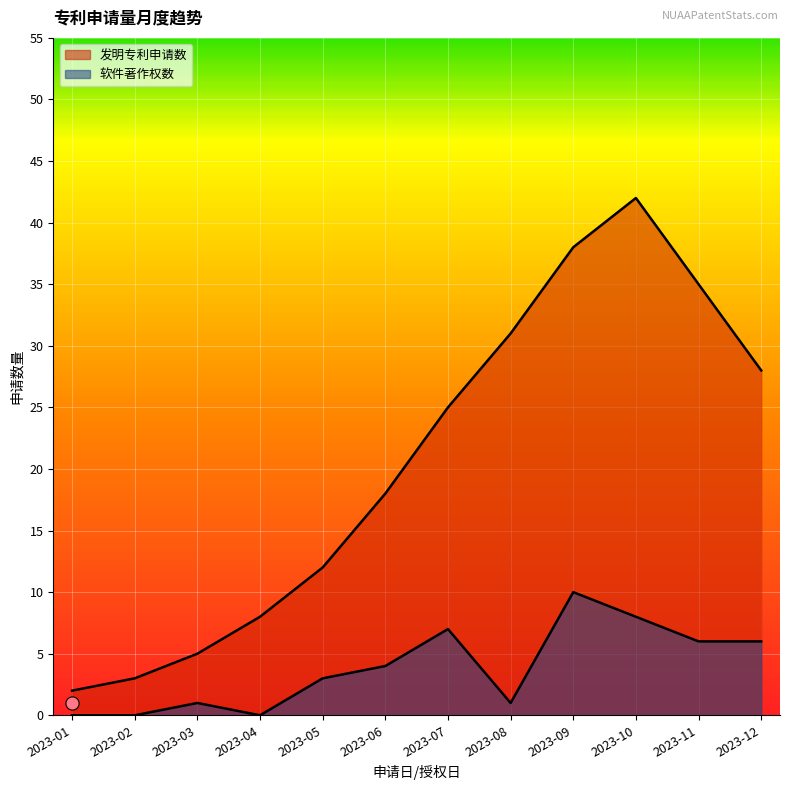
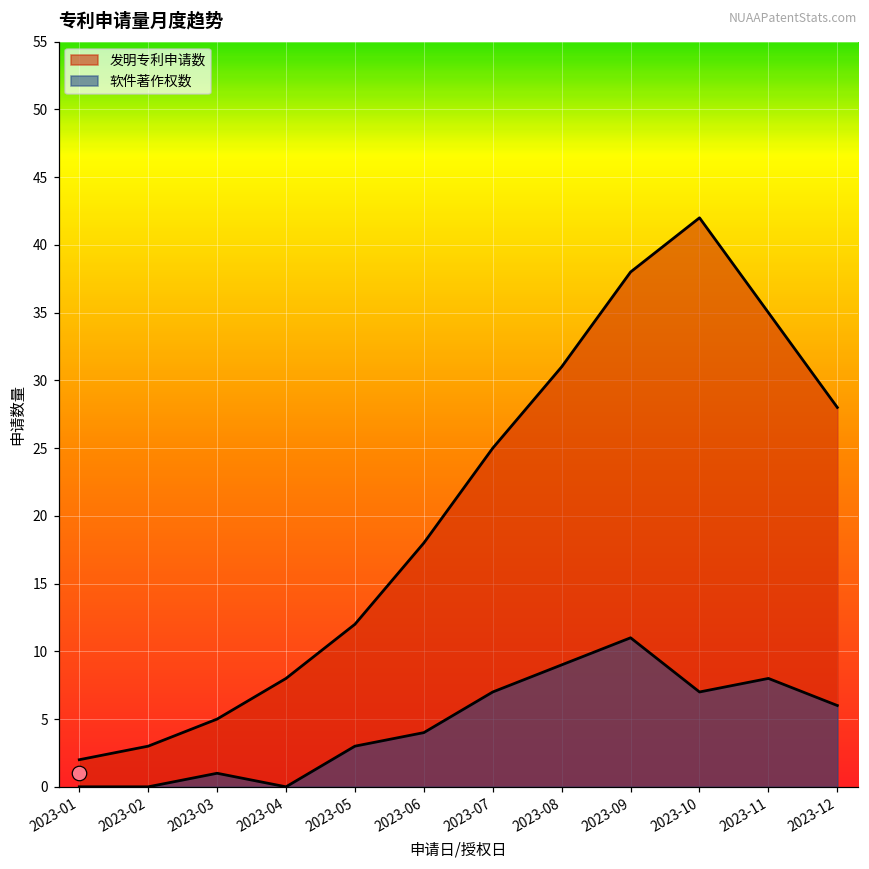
软件著作权数, 2023-08: 1 -> 9
软件著作权数, 2023-09: 10 -> 11
软件著作权数, 2023-10: 8 -> 7
软件著作权数, 2023-11: 6 -> 8
